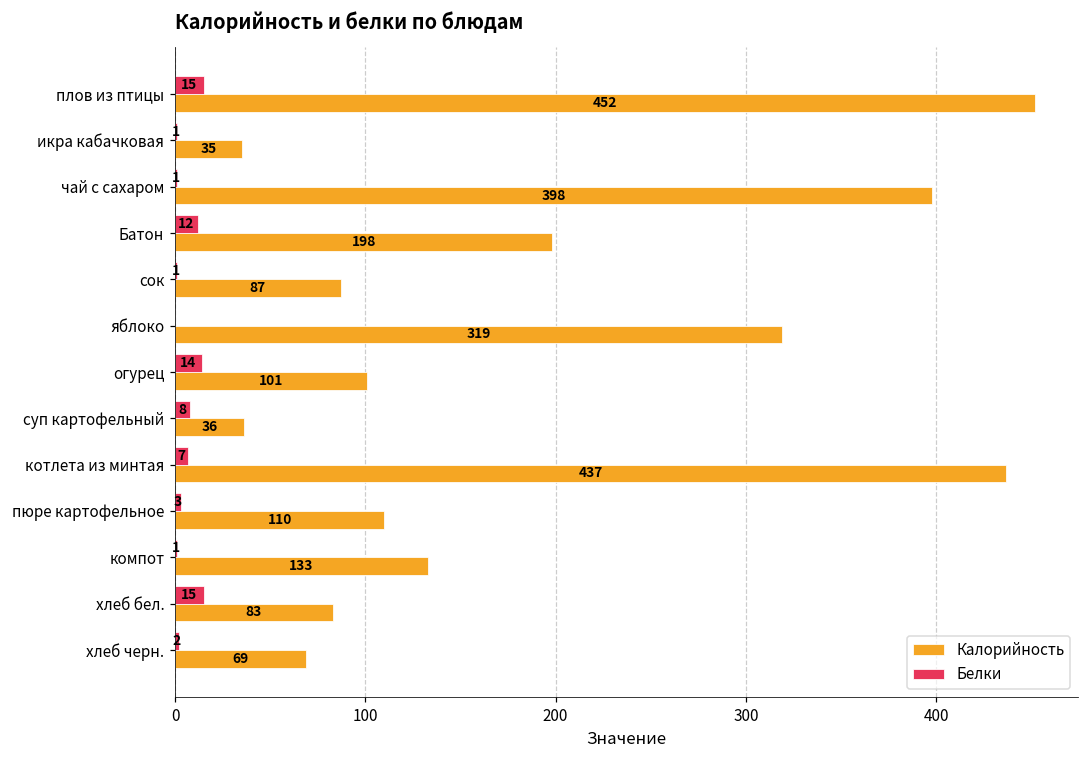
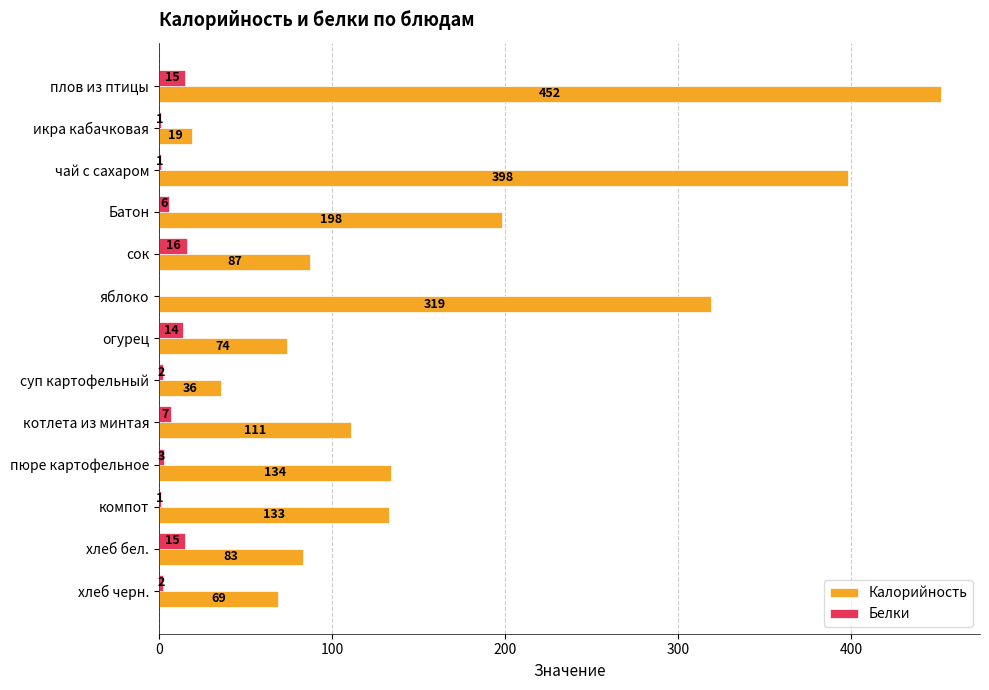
Калорийность, икра кабачковая: 35 -> 19
Белки, Батон: 12 -> 6
Белки, сок: 1 -> 16
Калорийность, огурец: 101 -> 74
Белки, суп картофельный: 8 -> 2
Калорийность, котлета из минтая: 437 -> 111
Калорийность, пюре картофельное: 110 -> 134
